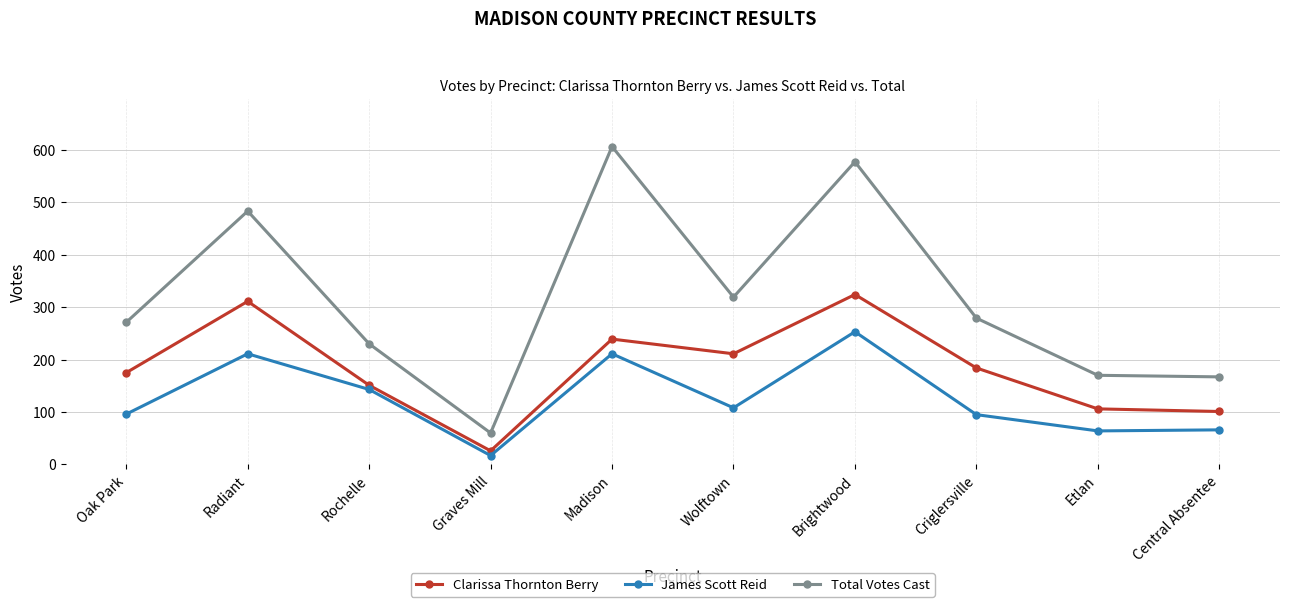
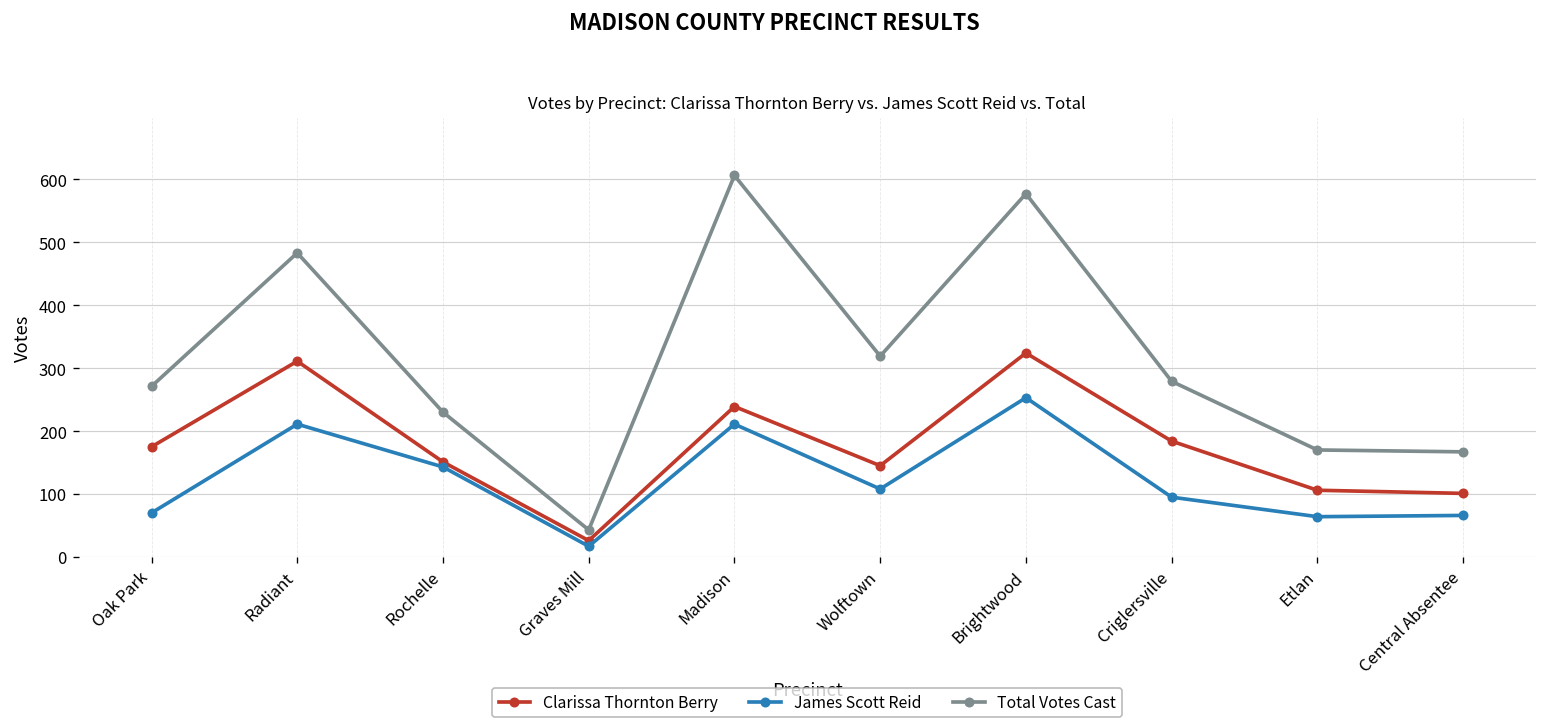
James Scott Reid, Oak Park: 100 -> 70
Total Votes Cast, Graves Mill: 60 -> 40
Clarissa Thornton Berry, Wolftown: 210 -> 150
